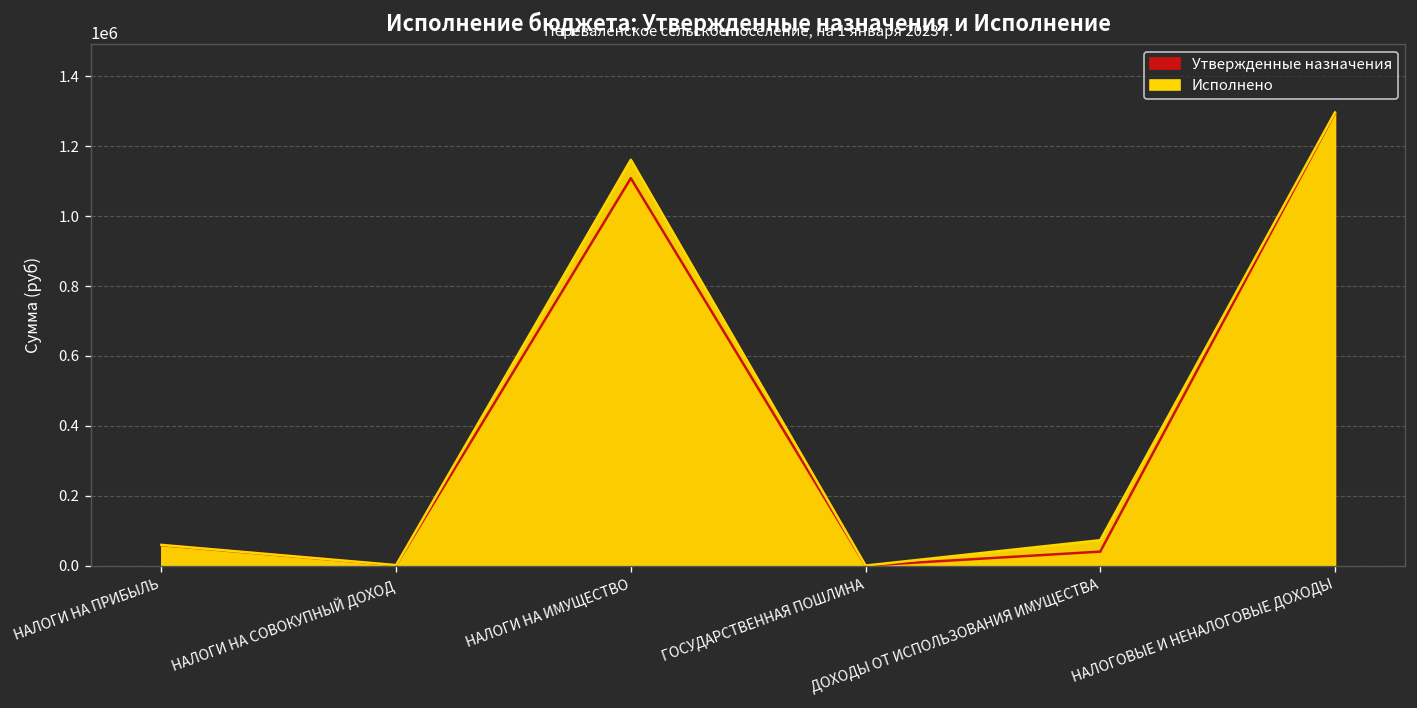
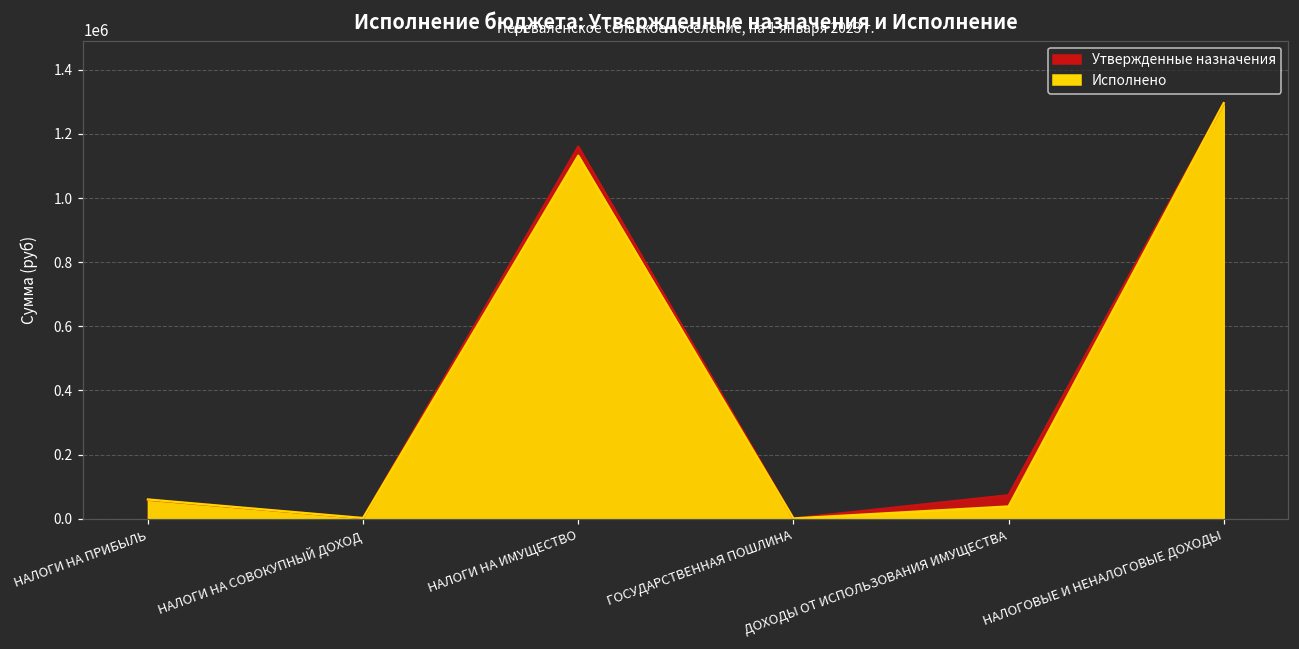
Утвержденные назначения, НАЛОГИ НА ИМУЩЕСТВО: 1110000 -> 1160000
Исполнено, НАЛОГИ НА ИМУЩЕСТВО: 1160000 -> 1130000
Утвержденные назначения, ДОХОДЫ ОТ ИСПОЛЬЗОВАНИЯ ИМУЩЕСТВА: 40000 -> 70000
Исполнено, ДОХОДЫ ОТ ИСПОЛЬЗОВАНИЯ ИМУЩЕСТВА: 70000 -> 40000
